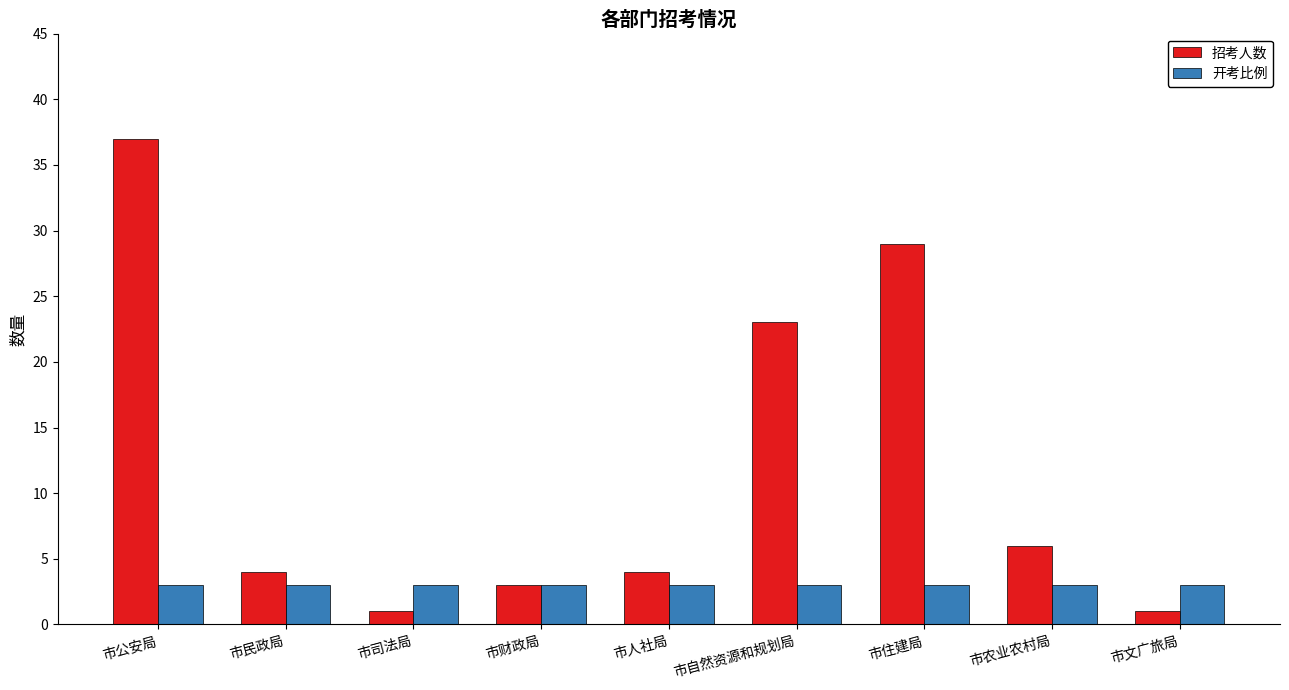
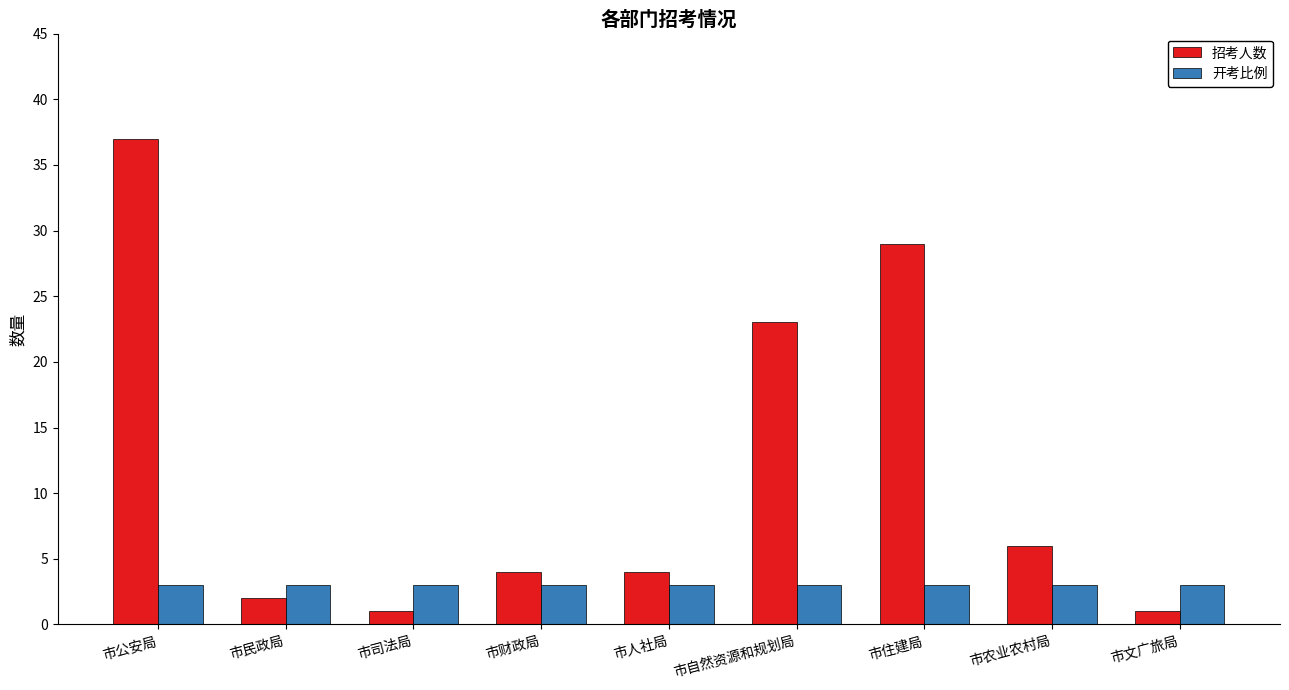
招考人数, 市民政局: 4 -> 2
招考人数, 市财政局: 3 -> 4
